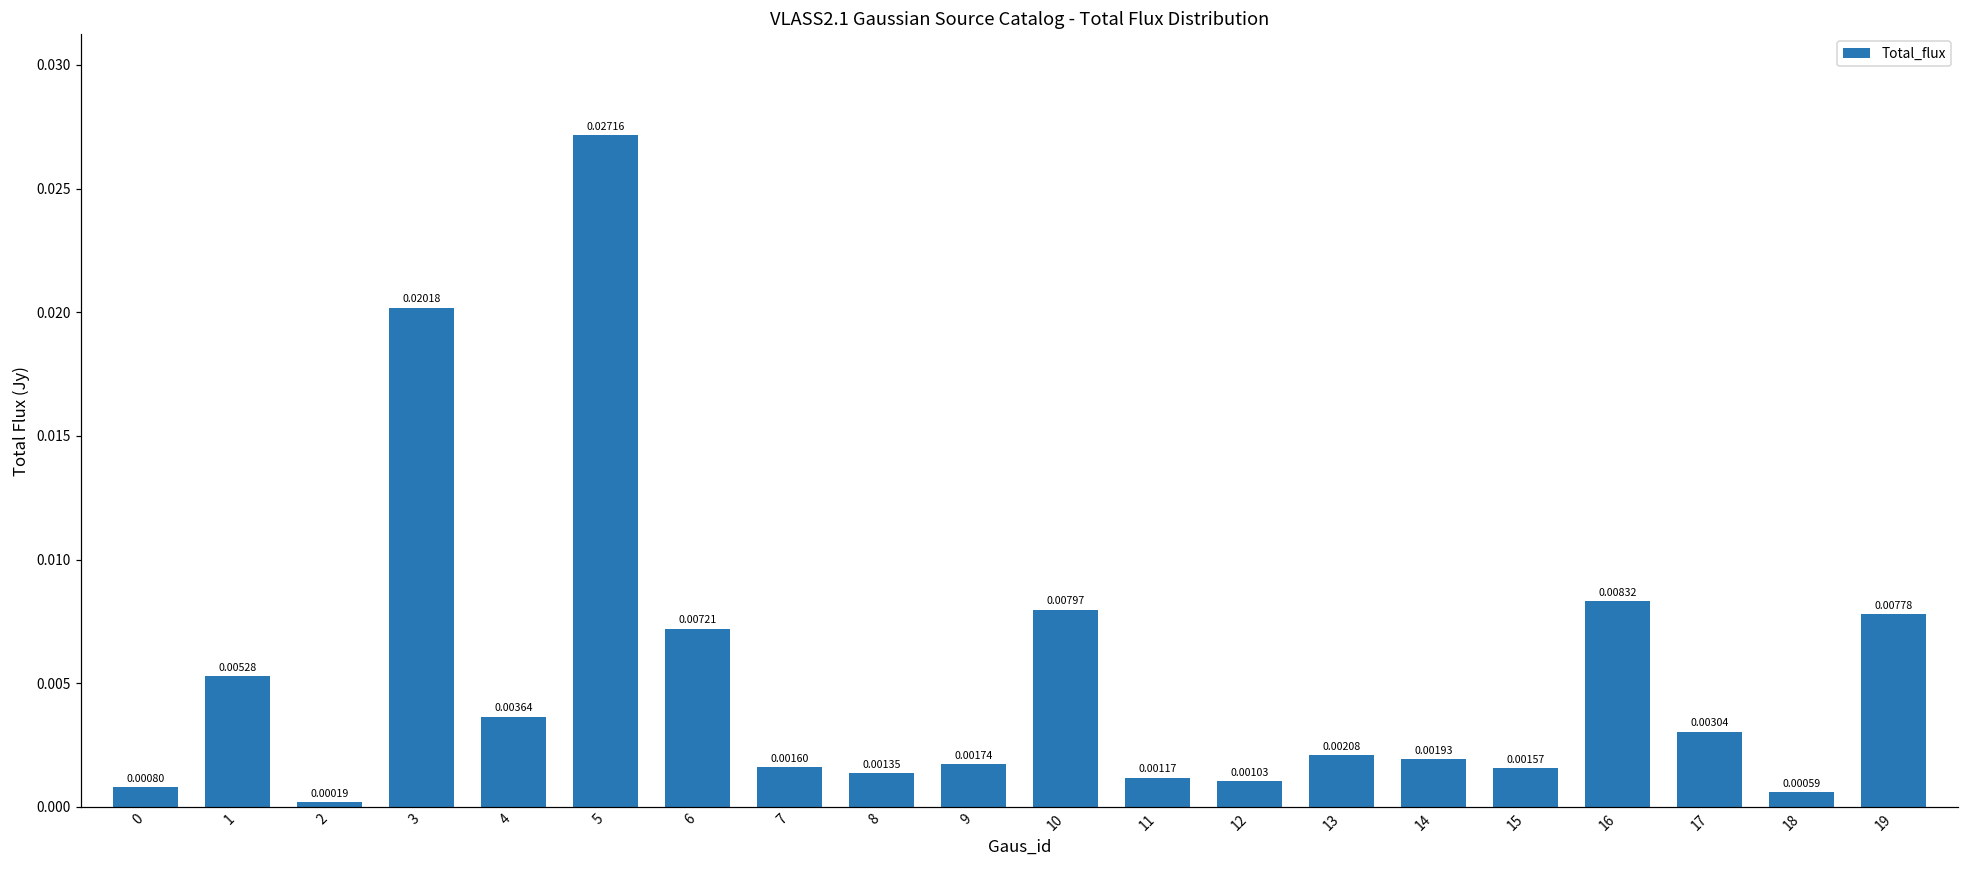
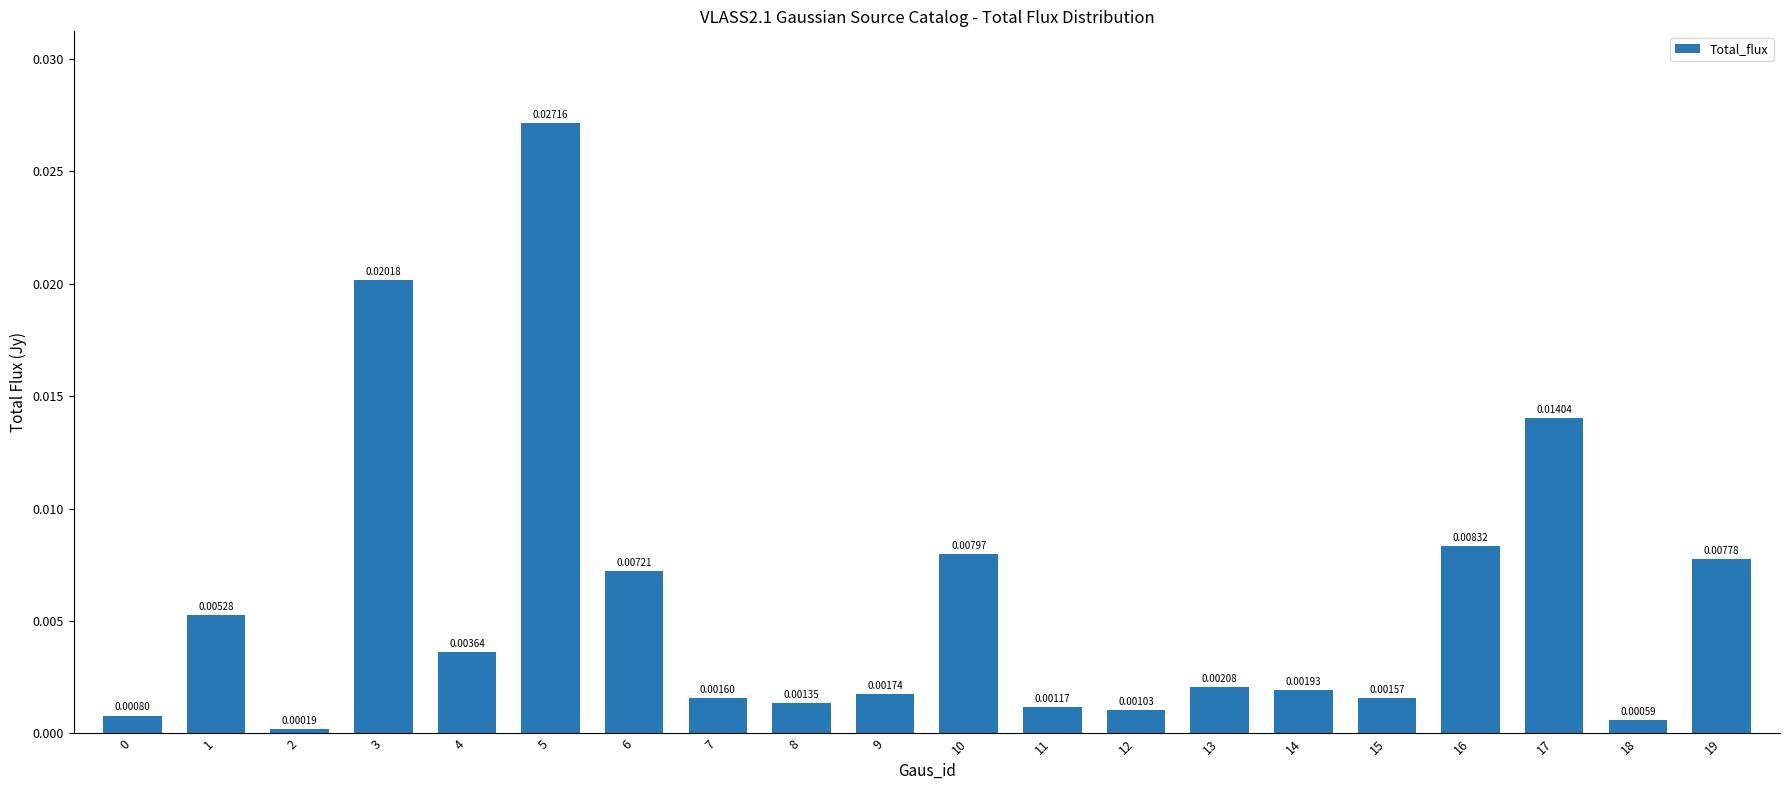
17: 0.00304 -> 0.01404
